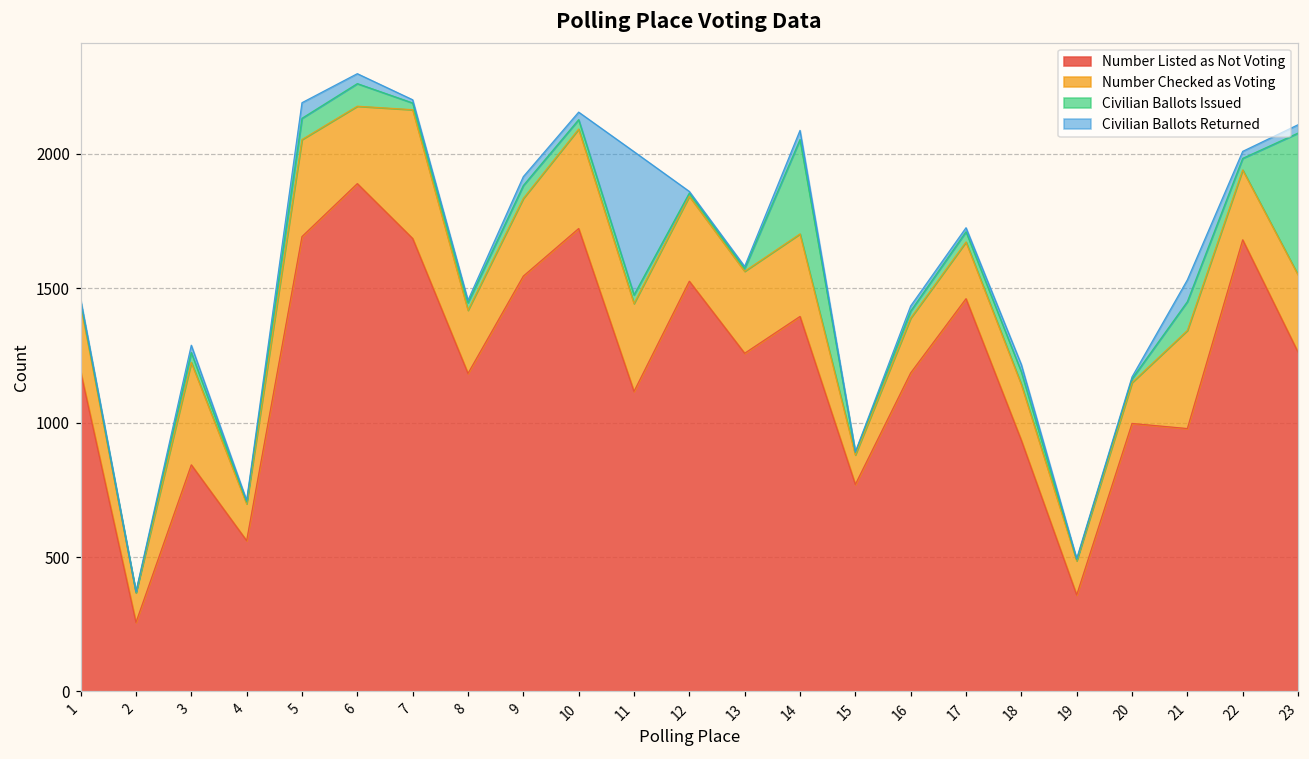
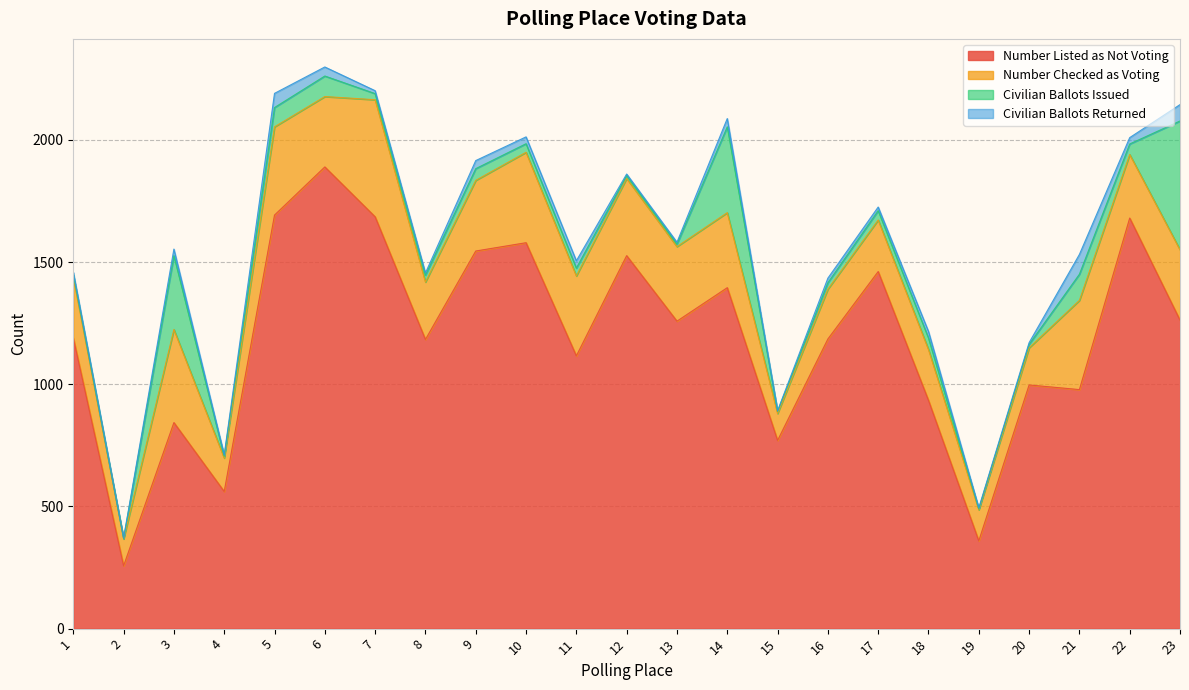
Civilian Ballots Issued, 3: 40 -> 300
Number Listed as Not Voting, 10: 1720 -> 1580
Civilian Ballots Returned, 11: 530 -> 30
Civilian Ballots Returned, 23: 30 -> 70
